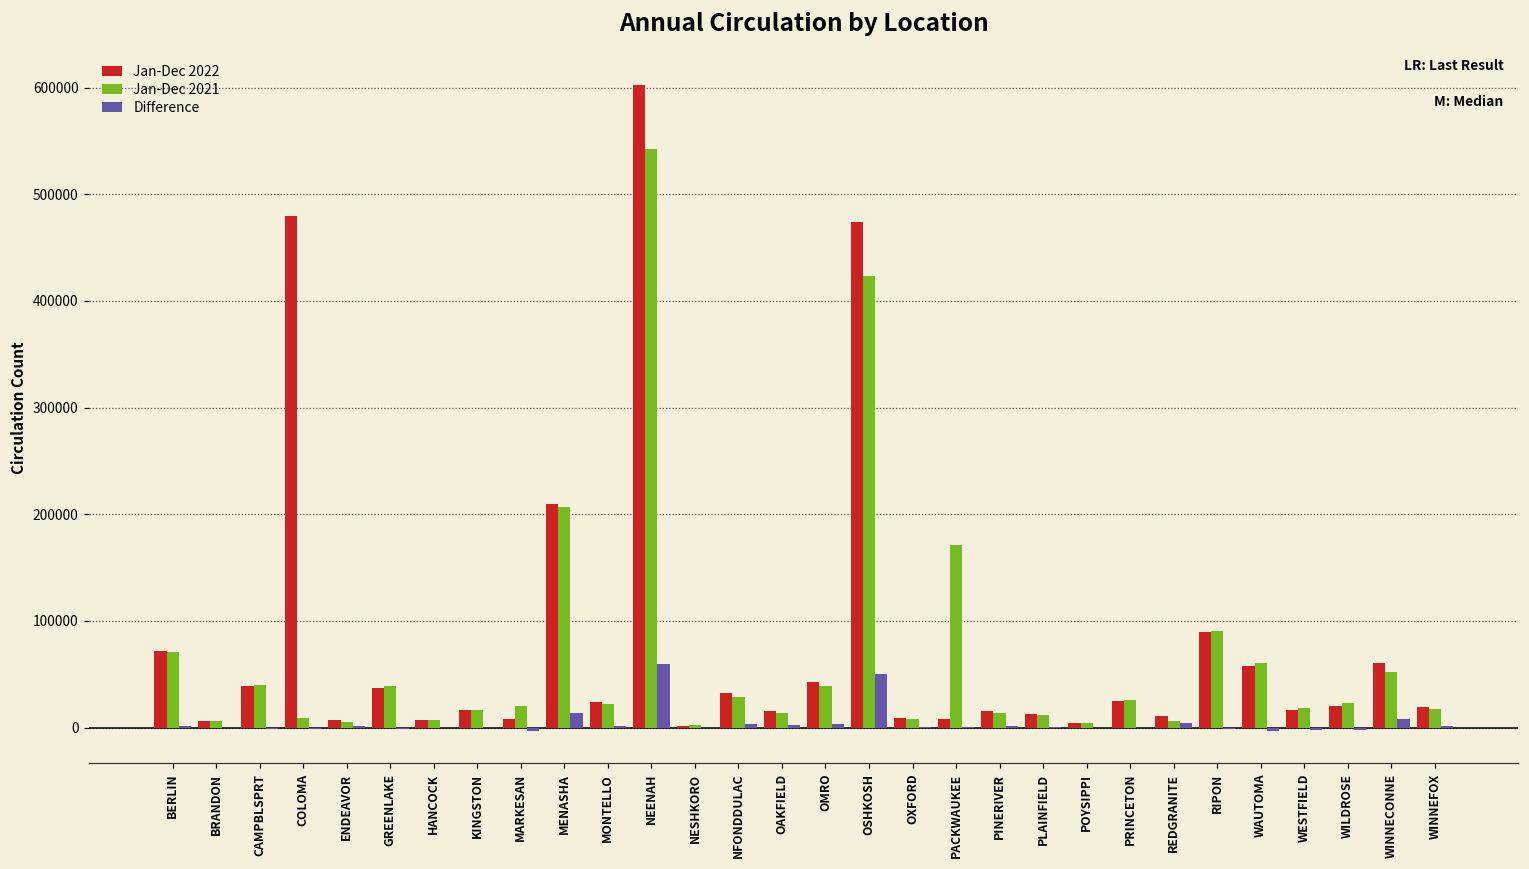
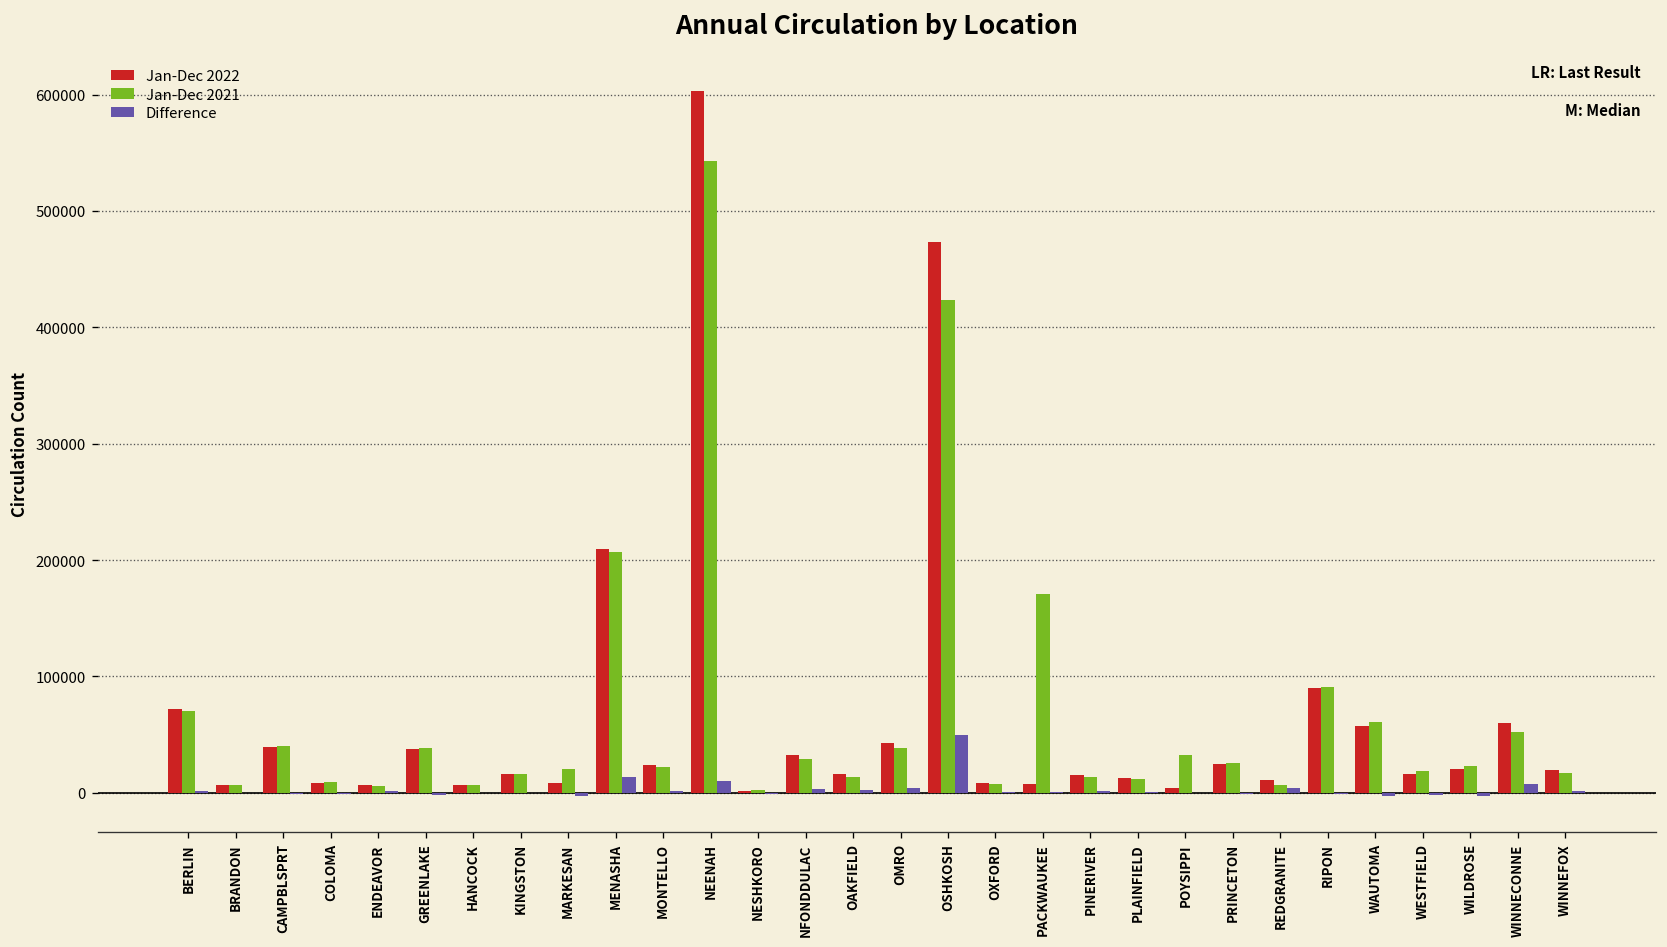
Jan-Dec 2022, COLOMA: 480000 -> 10000
Difference, NEENAH: 60000 -> 10000
Jan-Dec 2021, POYSIPPI: 0 -> 30000
